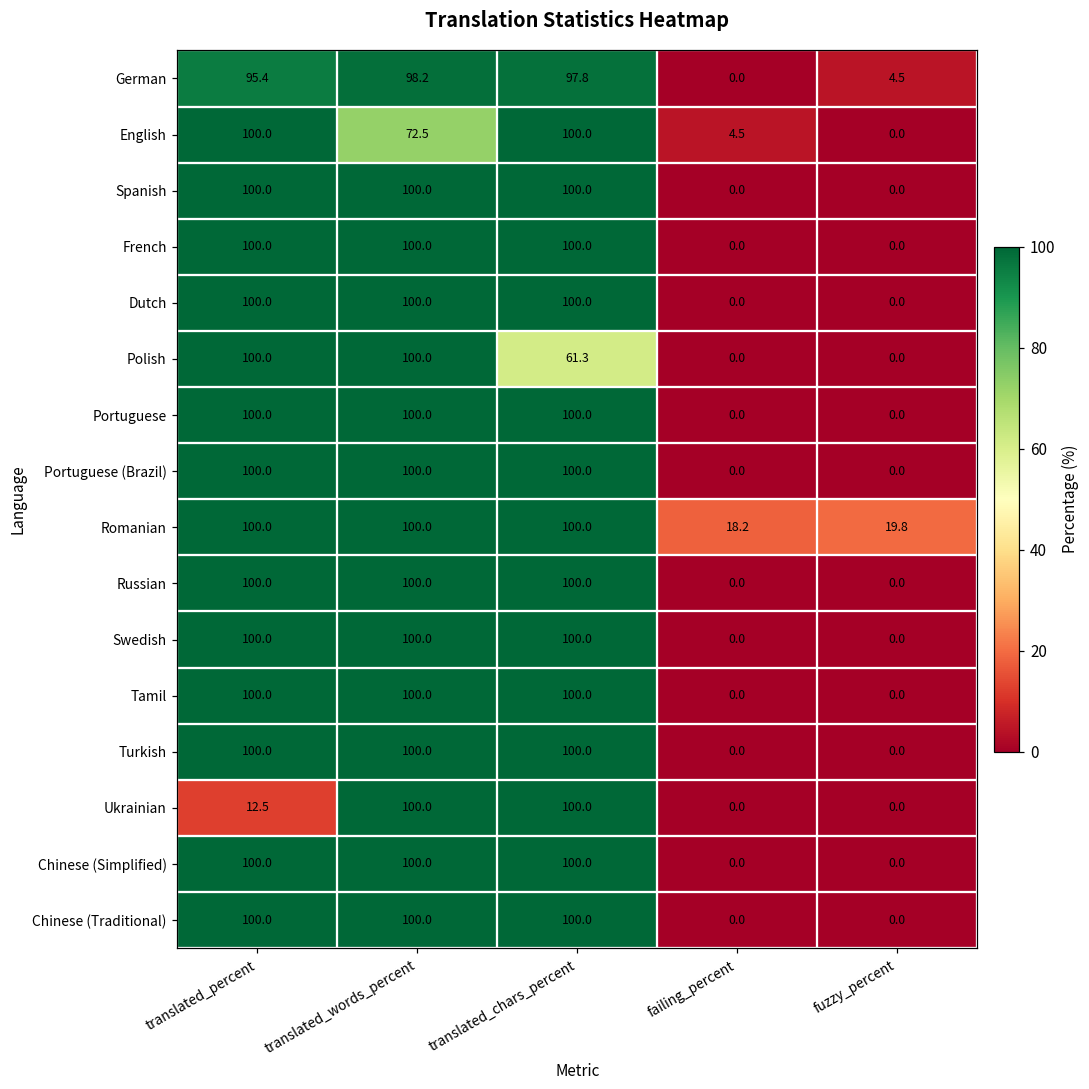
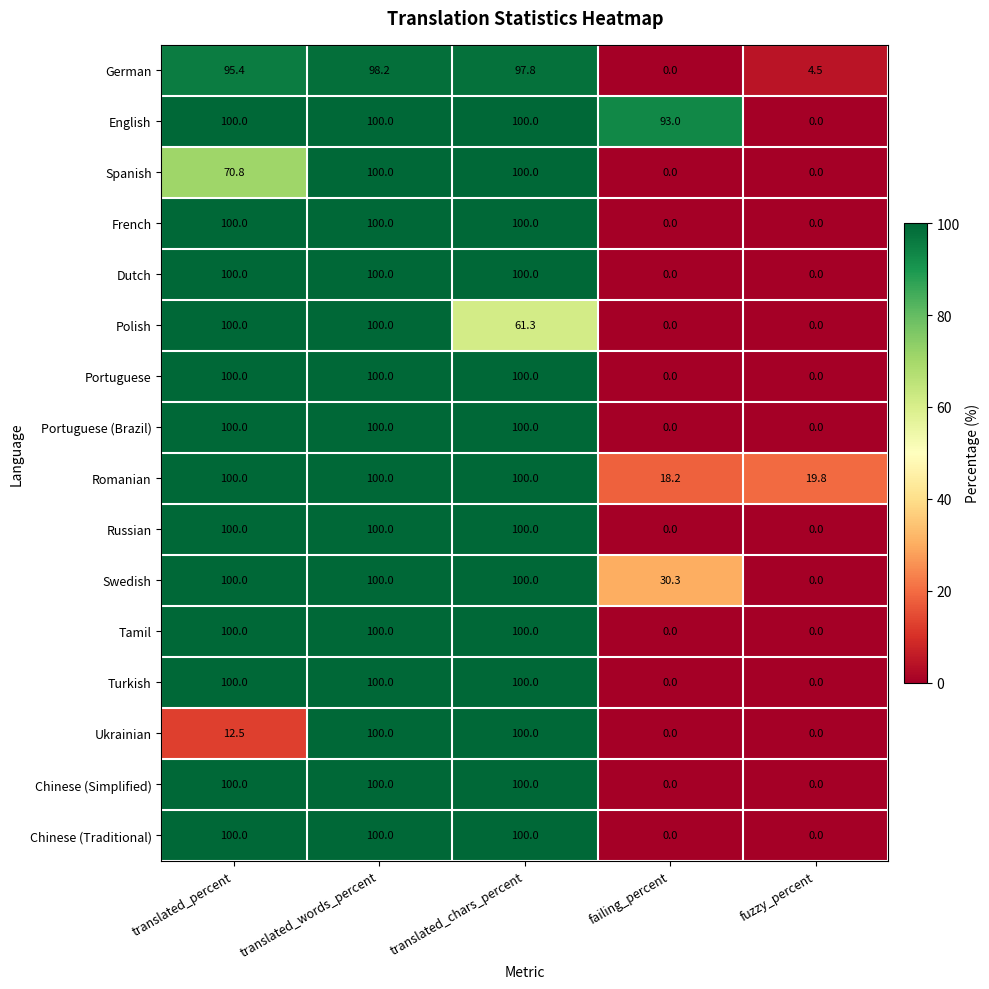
English, translated_words_percent: 72.5 -> 100.0
English, failing_percent: 4.5 -> 93.0
Spanish, translated_percent: 100.0 -> 70.8
Swedish, failing_percent: 0.0 -> 30.3
